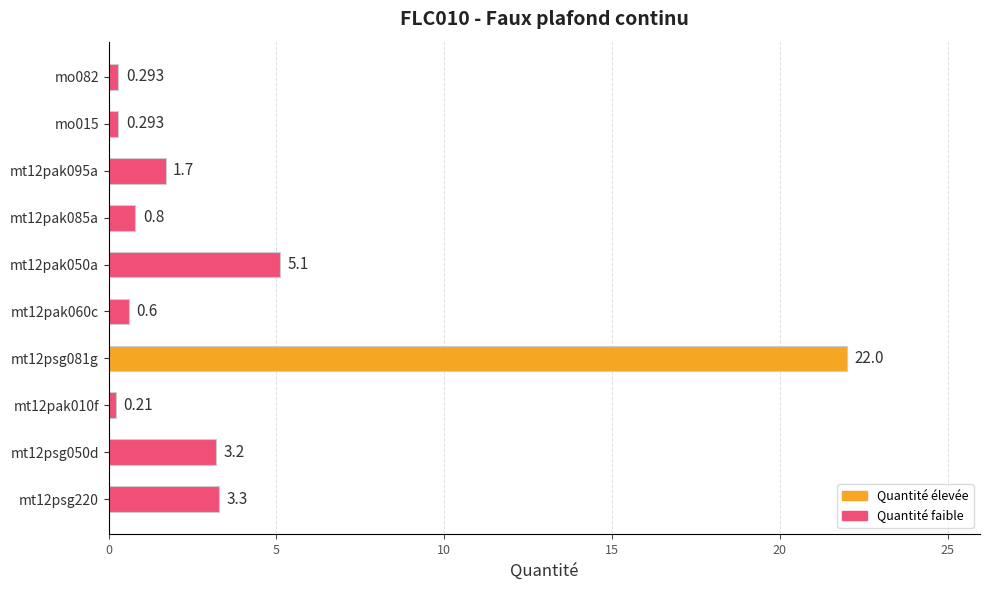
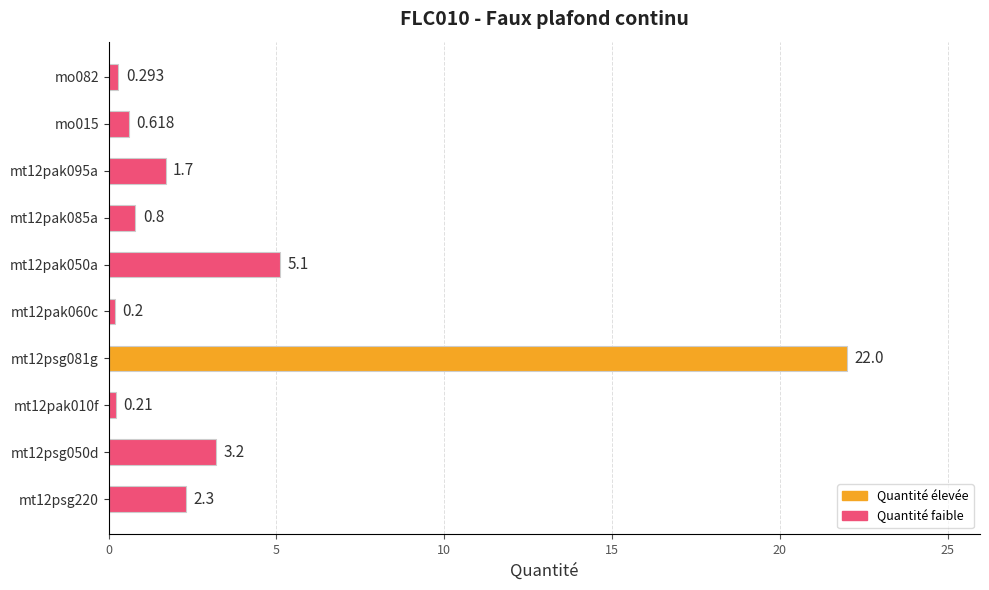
mo015: 0.293 -> 0.618
mt12pak060c: 0.6 -> 0.2
mt12psg220: 3.3 -> 2.3
